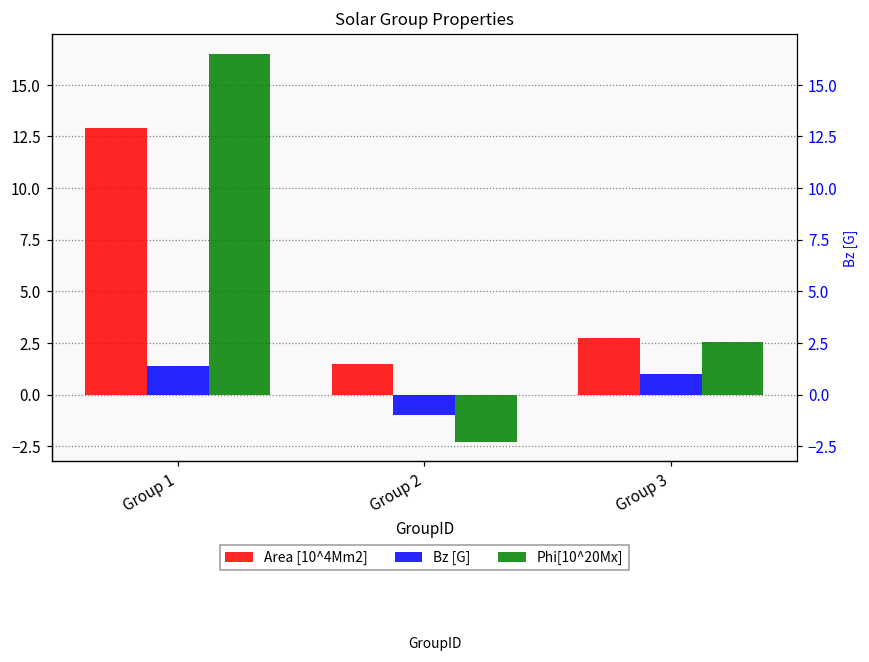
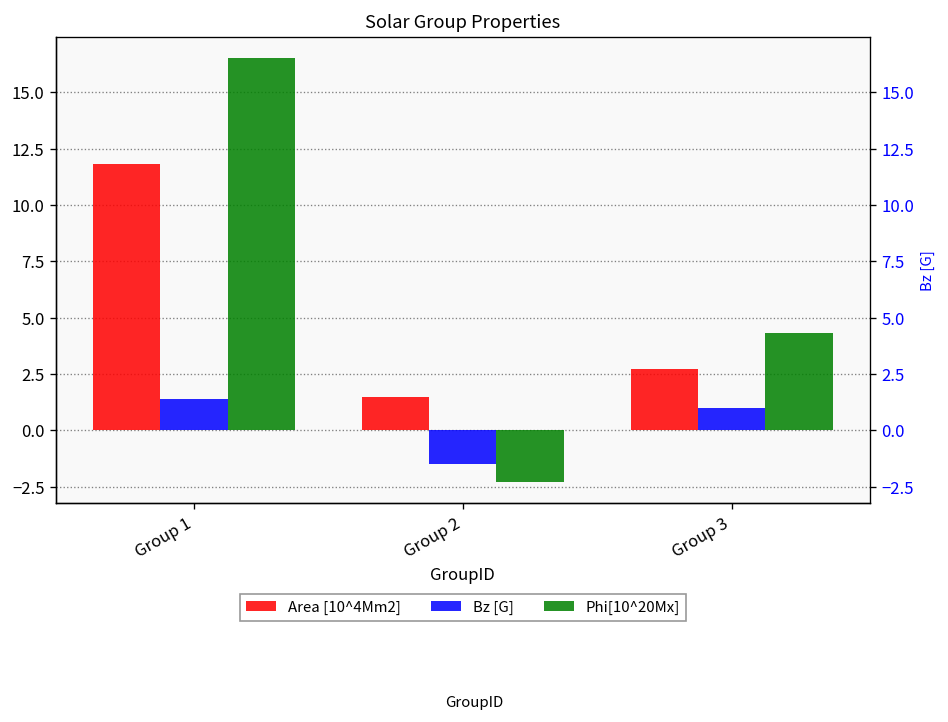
Area [10^4Mm2], Group 1: 12.9 -> 11.8
Bz [G], Group 2: -1.0 -> -1.5
Phi[10^20Mx], Group 3: 2.5 -> 4.3
